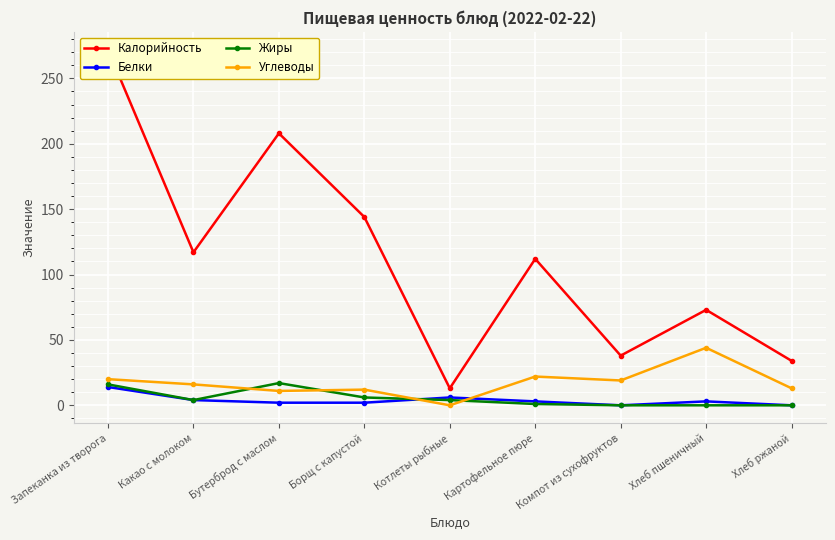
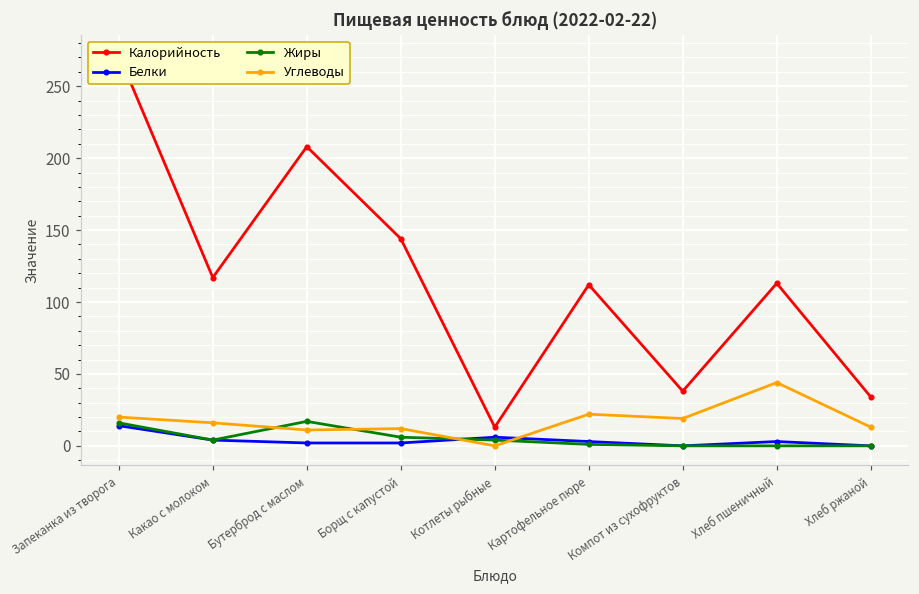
Калорийность, Хлеб пшеничный: 73 -> 113
